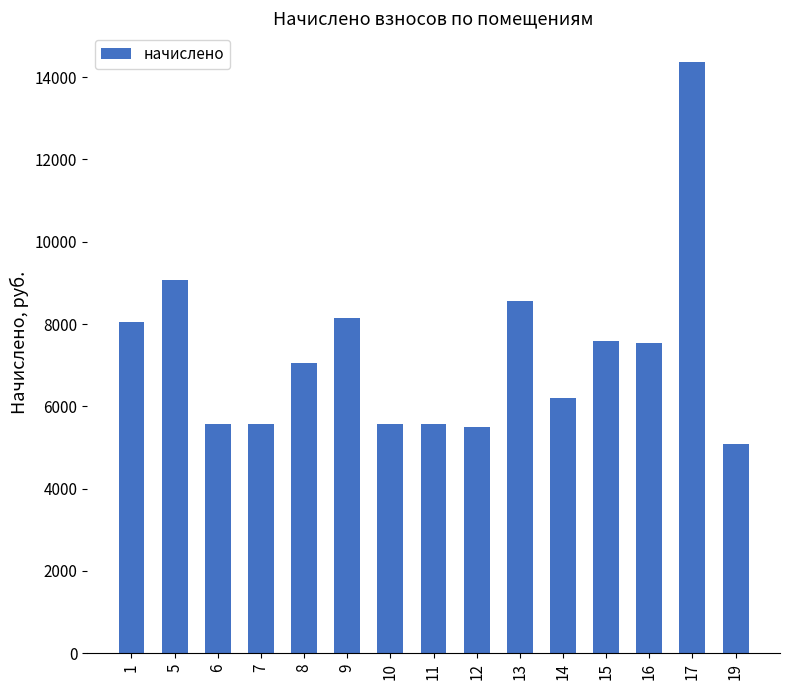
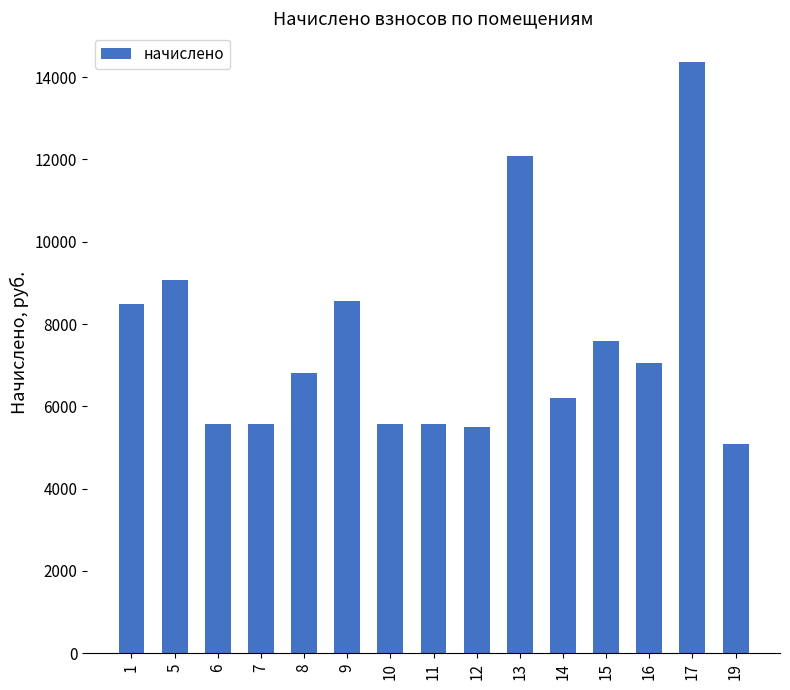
1: 8100 -> 8500
8: 7100 -> 6800
9: 8100 -> 8600
13: 8600 -> 12100
16: 7500 -> 7100
